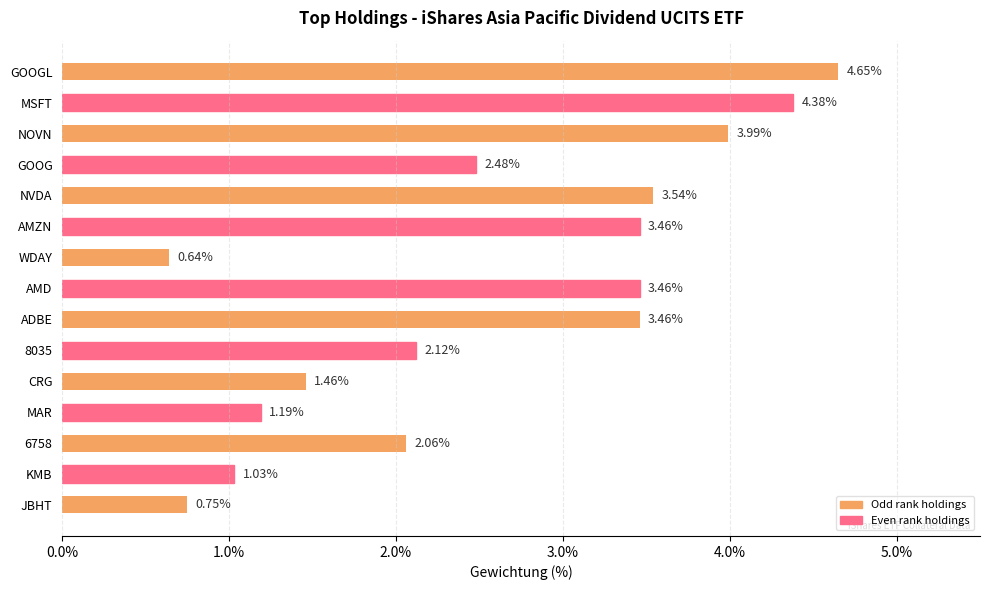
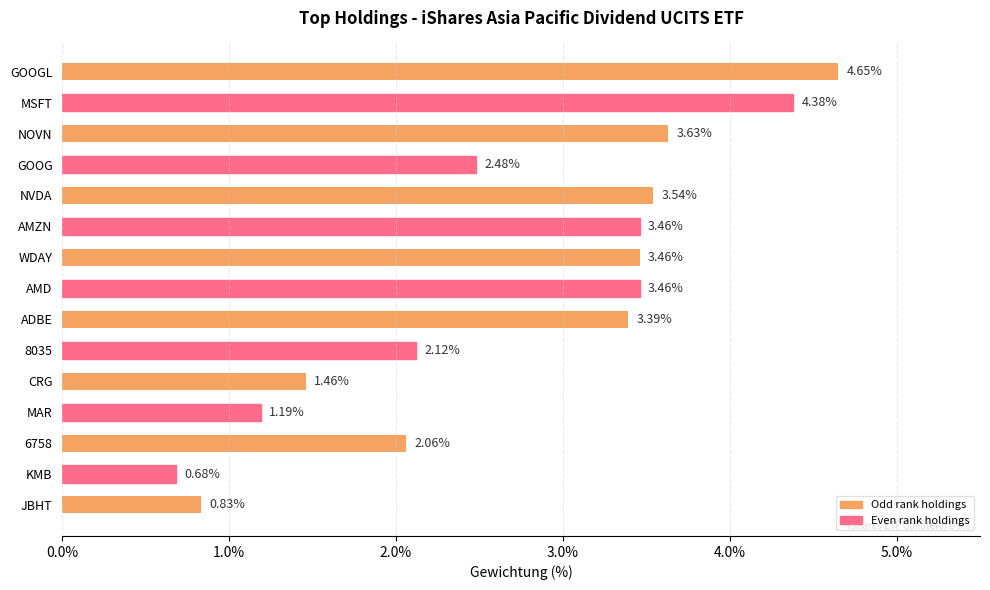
NOVN: 3.99% -> 3.63%
WDAY: 0.64% -> 3.46%
ADBE: 3.46% -> 3.39%
KMB: 1.03% -> 0.68%
JBHT: 0.75% -> 0.83%
